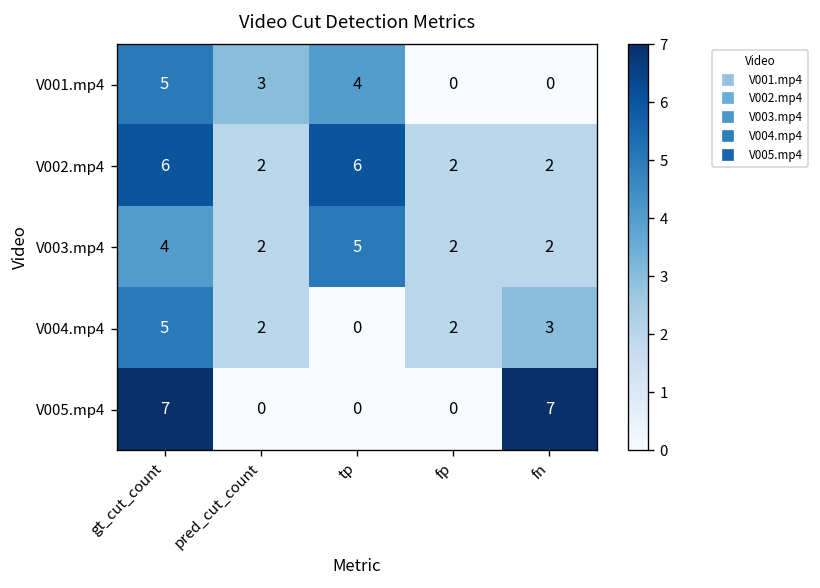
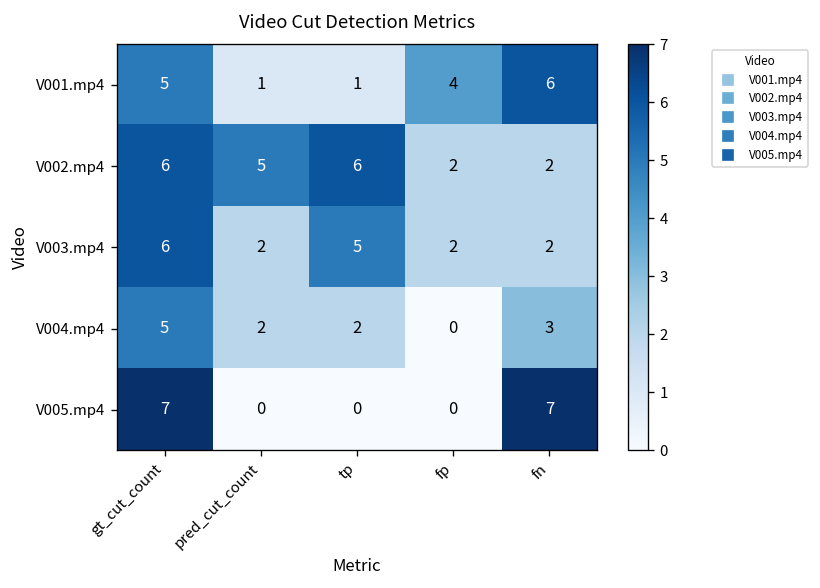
V001.mp4, pred_cut_count: 3 -> 1
V001.mp4, tp: 4 -> 1
V001.mp4, fp: 0 -> 4
V001.mp4, fn: 0 -> 6
V002.mp4, pred_cut_count: 2 -> 5
V003.mp4, gt_cut_count: 4 -> 6
V004.mp4, tp: 0 -> 2
V004.mp4, fp: 2 -> 0
